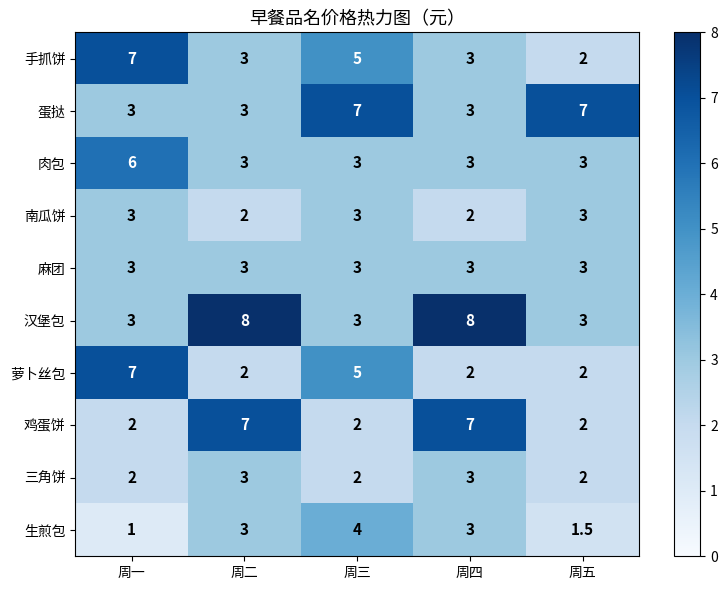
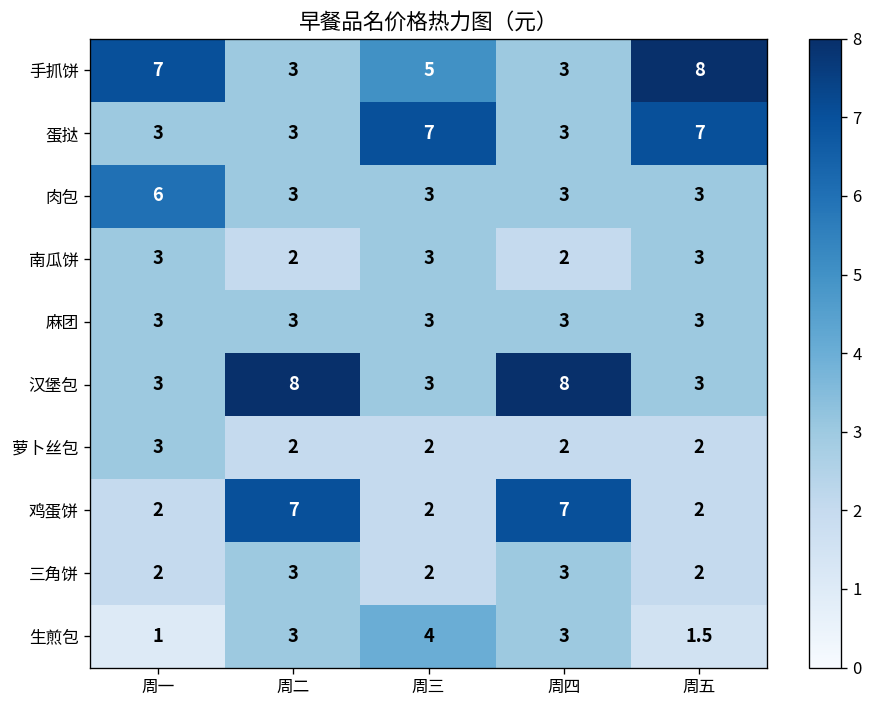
手抓饼, 周五: 2 -> 8
萝卜丝包, 周一: 7 -> 3
萝卜丝包, 周三: 5 -> 2
